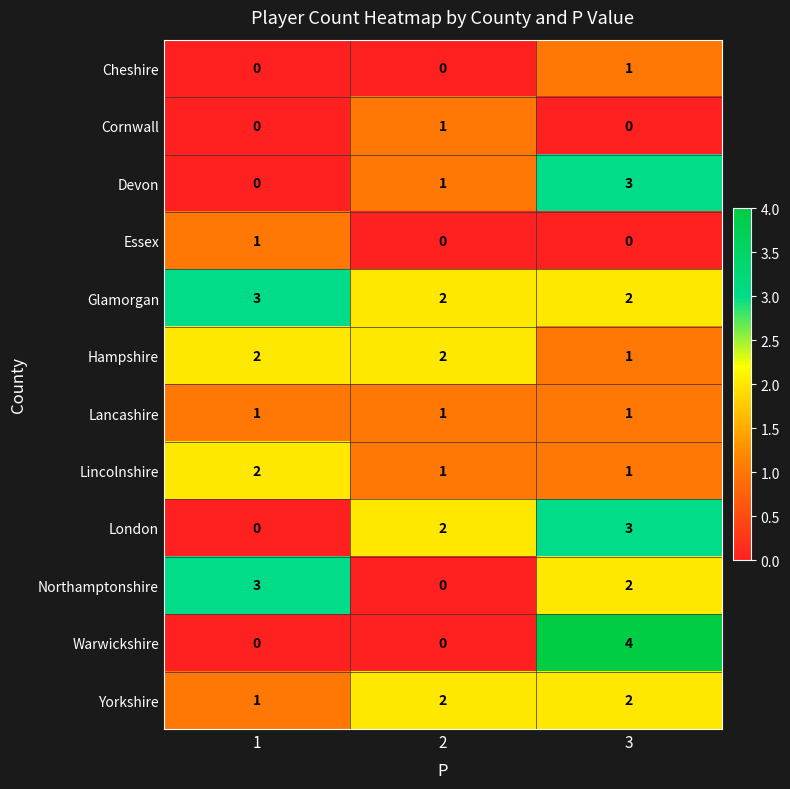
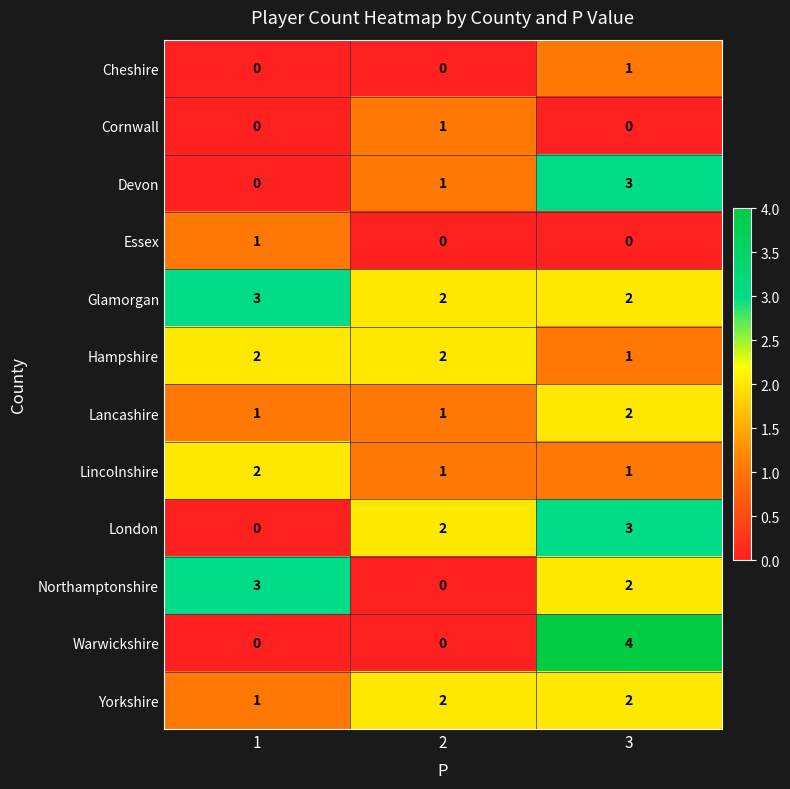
Lancashire, 3: 1 -> 2
